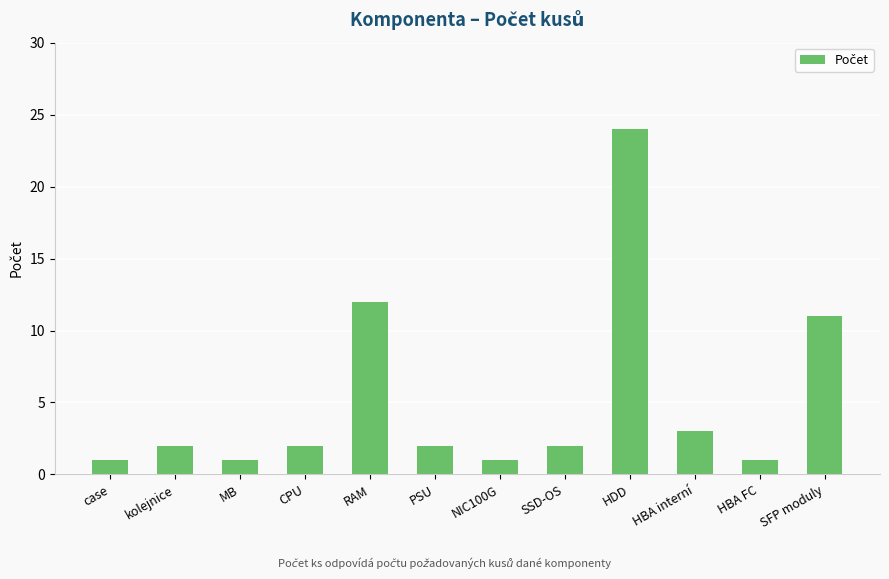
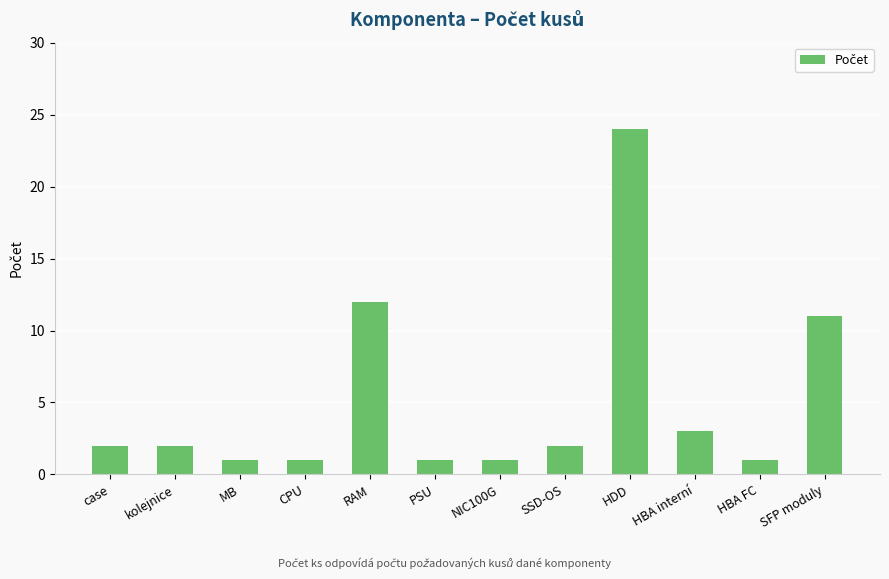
case: 1 -> 2
CPU: 2 -> 1
PSU: 2 -> 1
